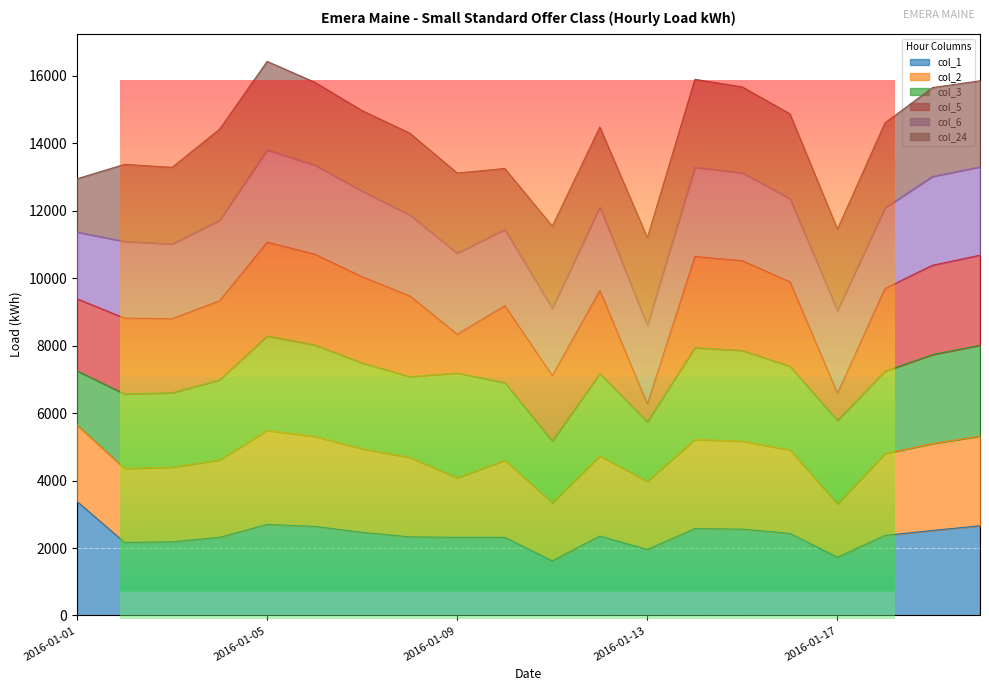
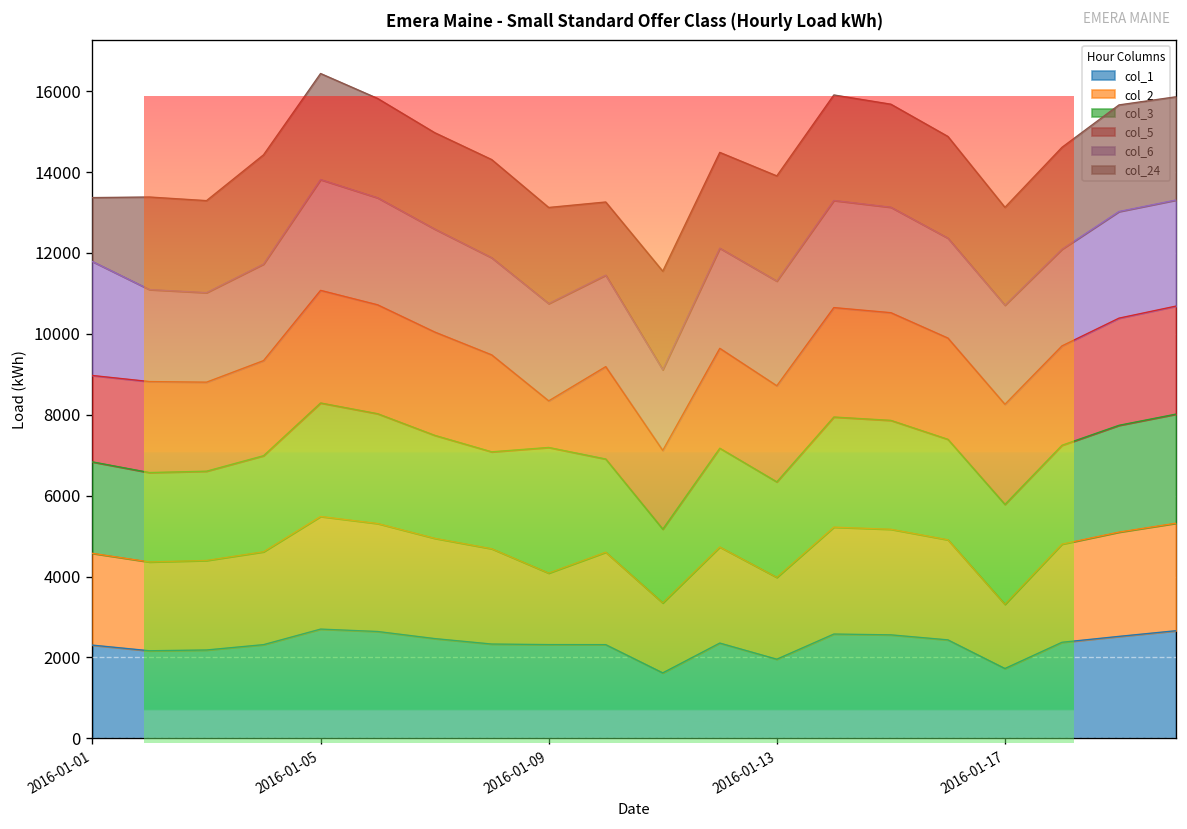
col_1, 2016-01-01: 3400 -> 2300
col_3, 2016-01-01: 1600 -> 2300
col_6, 2016-01-01: 2000 -> 2800
col_3, 2016-01-13: 1800 -> 2400
col_5, 2016-01-13: 500 -> 2400
col_6, 2016-01-13: 2300 -> 2600
col_5, 2016-01-17: 800 -> 2500
